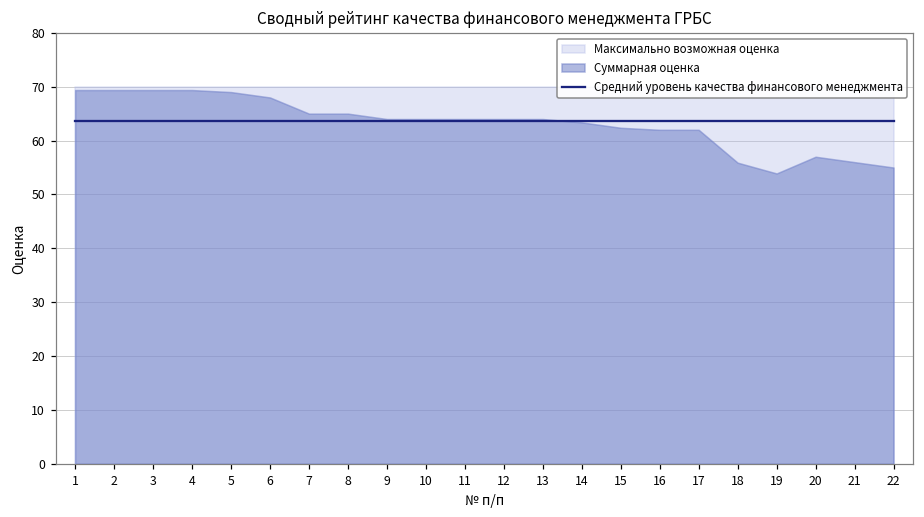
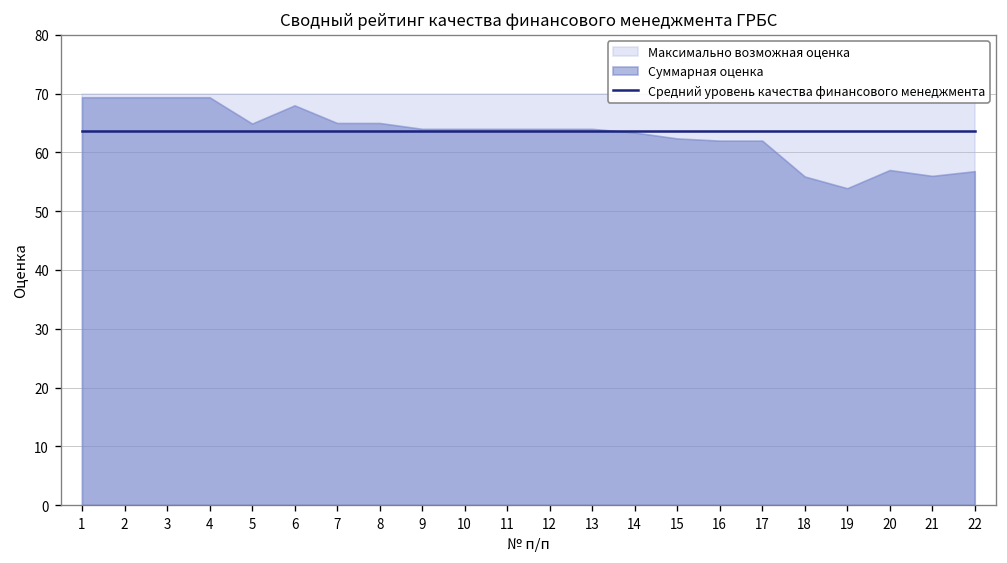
Суммарная оценка, 5: 69 -> 65
Суммарная оценка, 22: 55 -> 57
